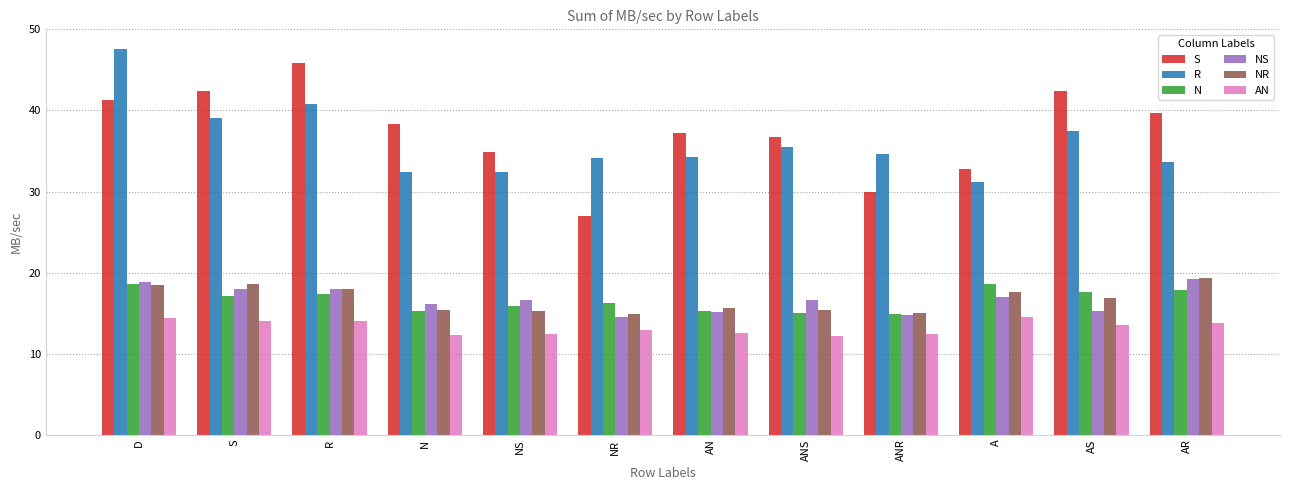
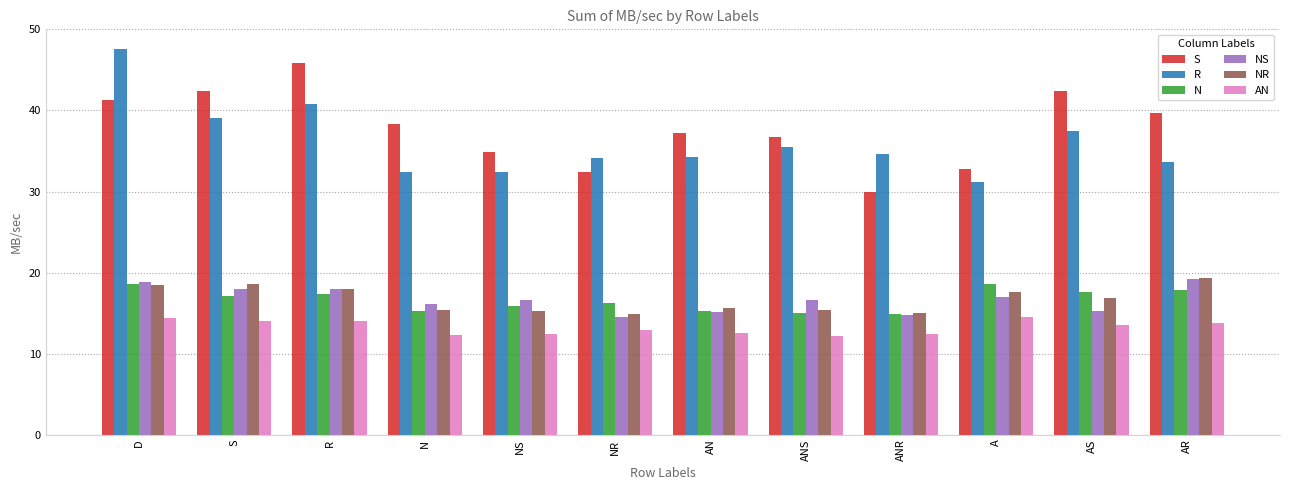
S, NR: 27 -> 32
